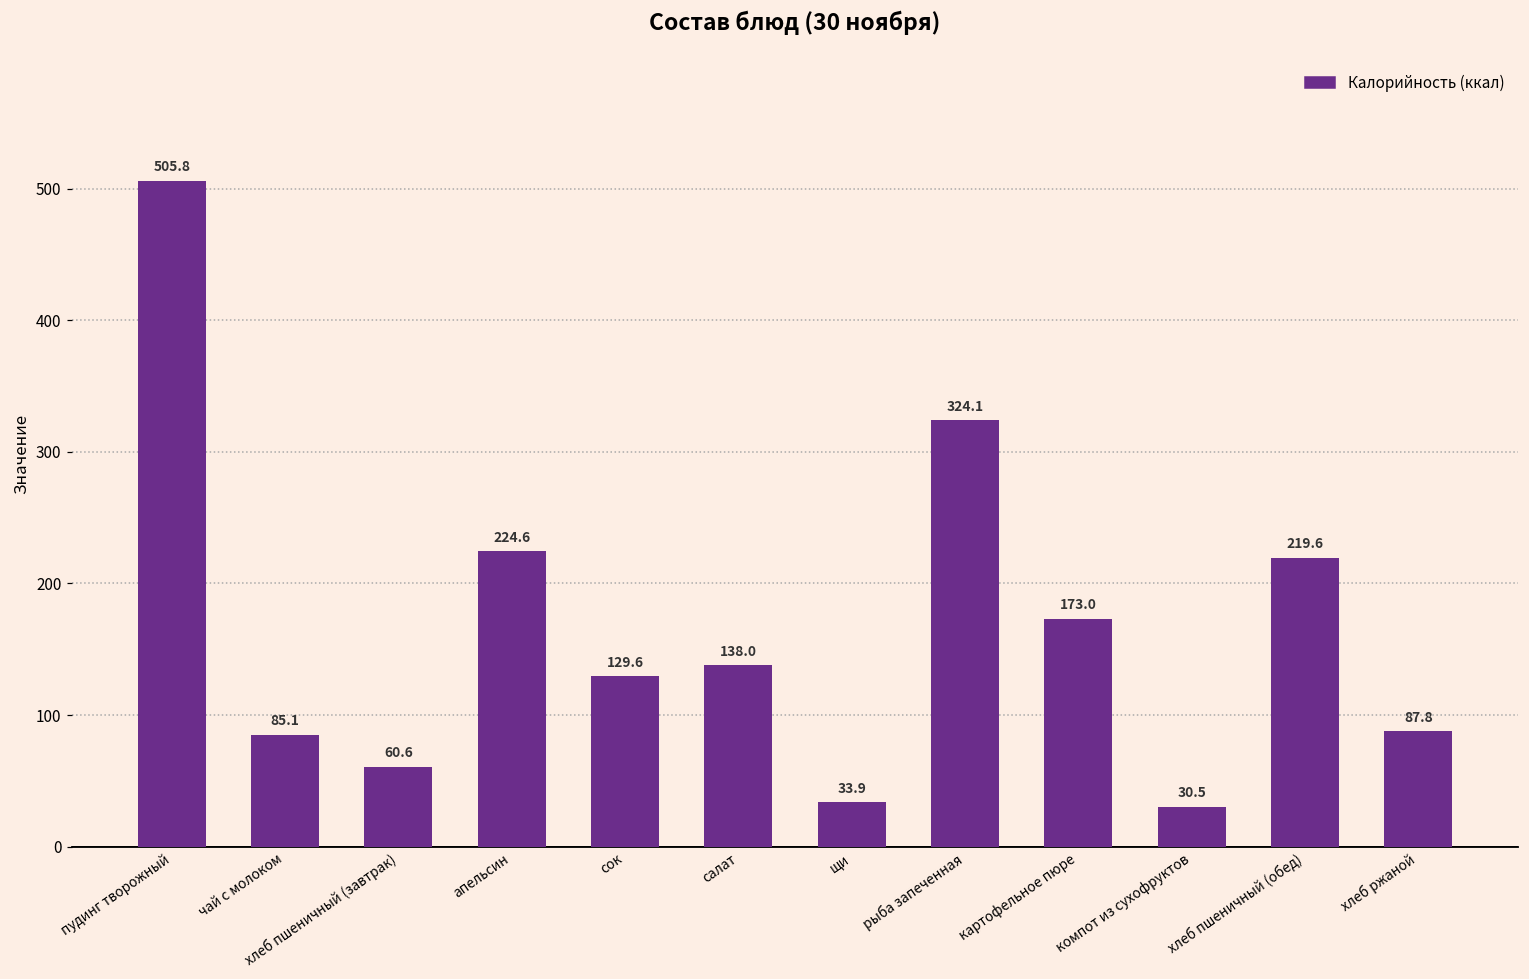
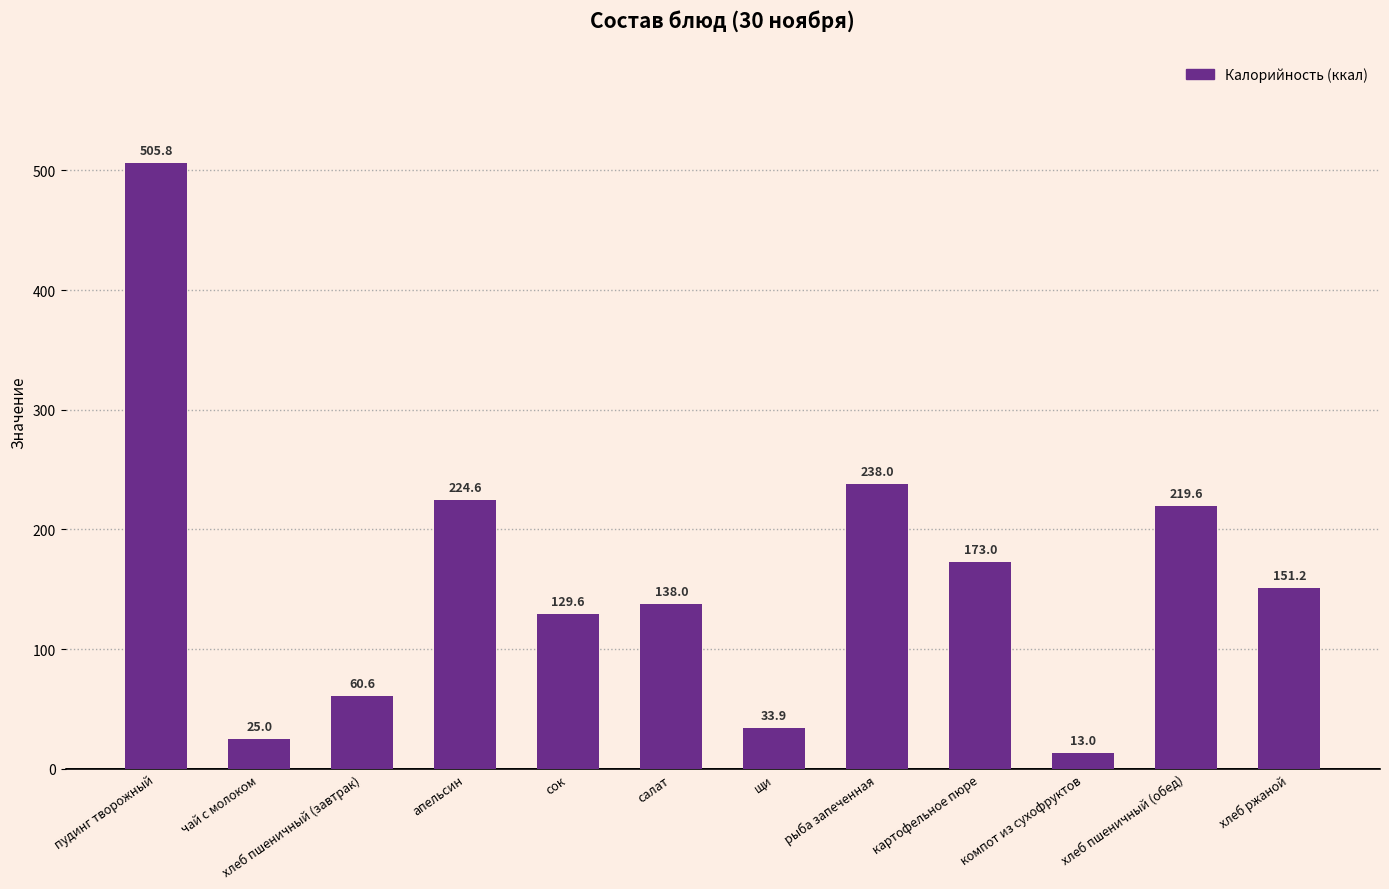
чай с молоком: 85.1 -> 25.0
рыба запеченная: 324.1 -> 238.0
компот из сухофруктов: 30.5 -> 13.0
хлеб ржаной: 87.8 -> 151.2
